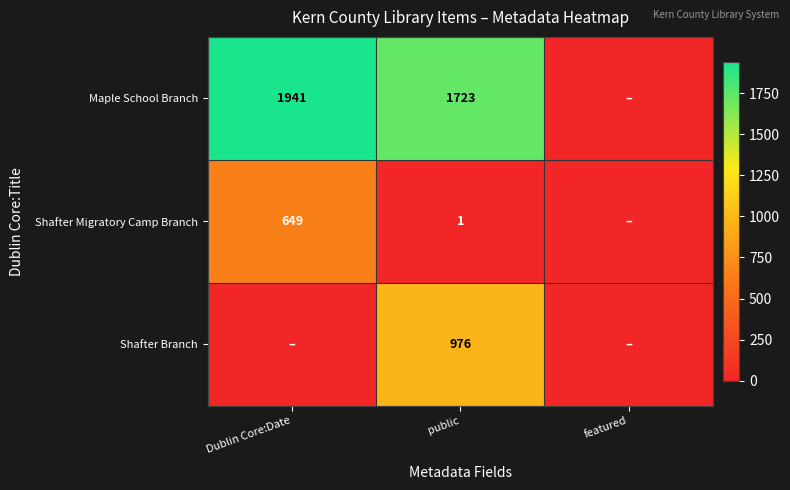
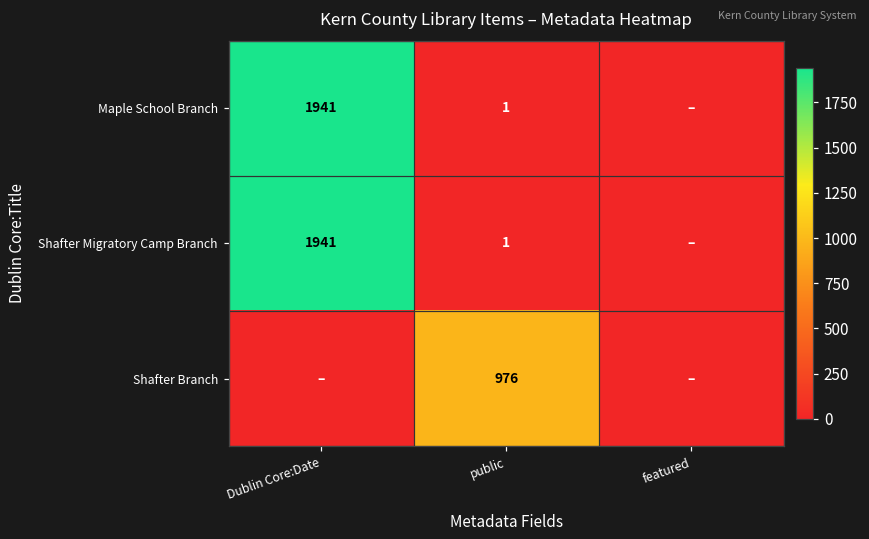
Maple School Branch, public: 1723 -> 1
Shafter Migratory Camp Branch, Dublin Core:Date: 649 -> 1941
